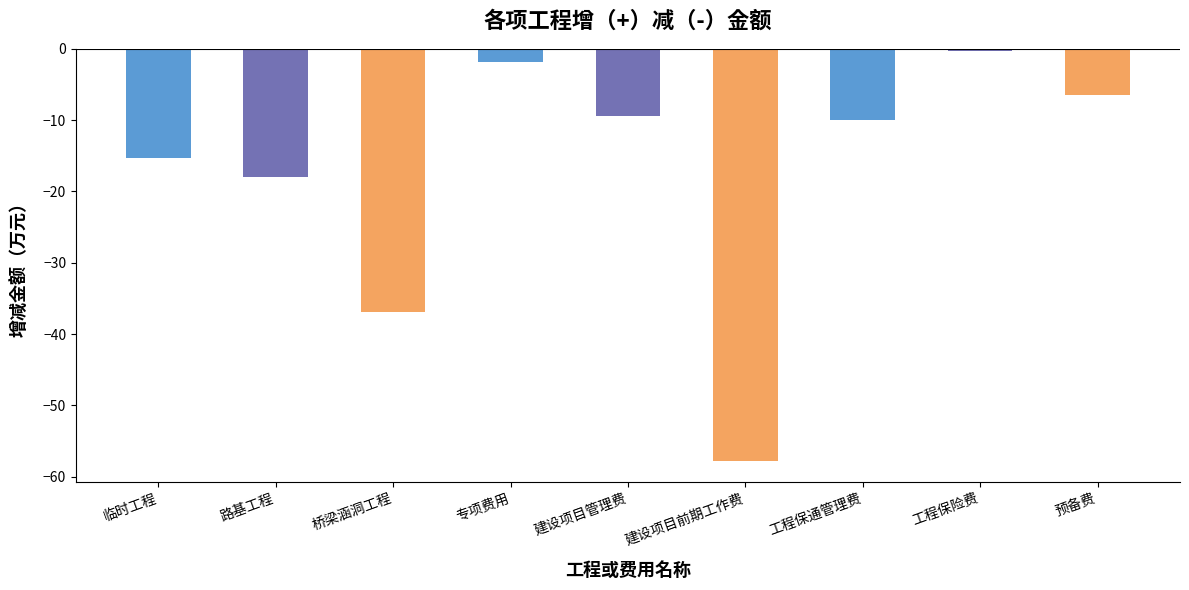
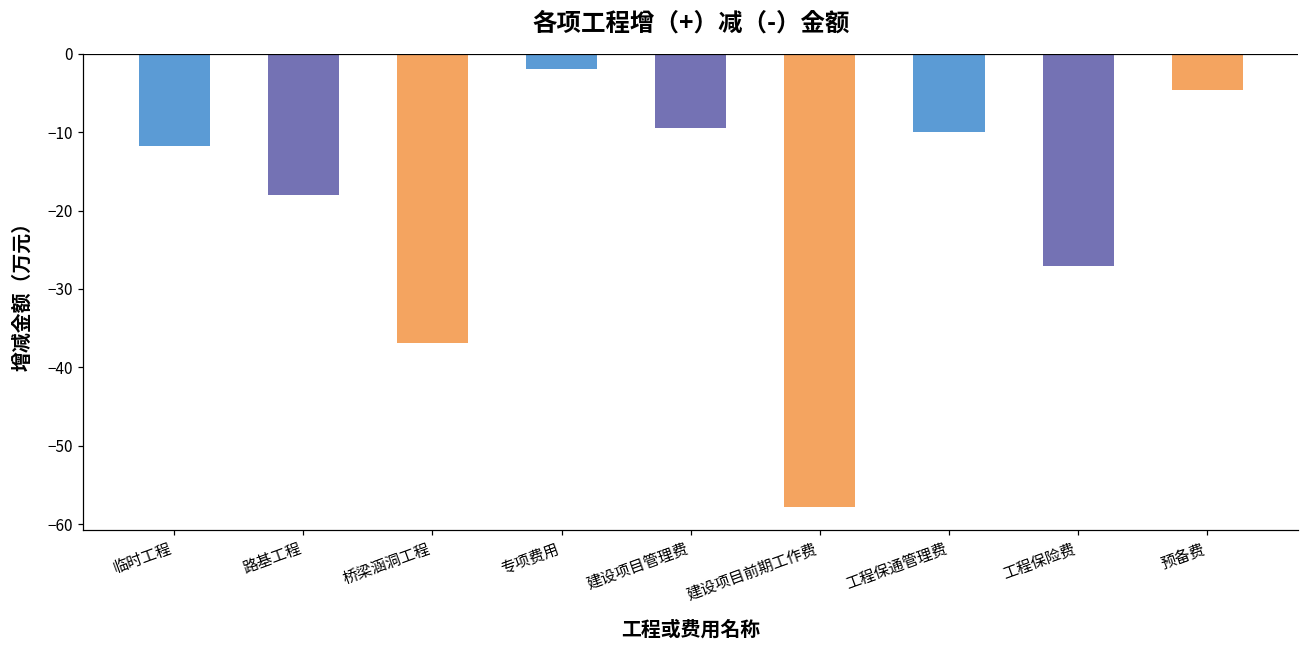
临时工程: -15 -> -12
工程保险费: 0 -> -27
预备费: -6 -> -5
